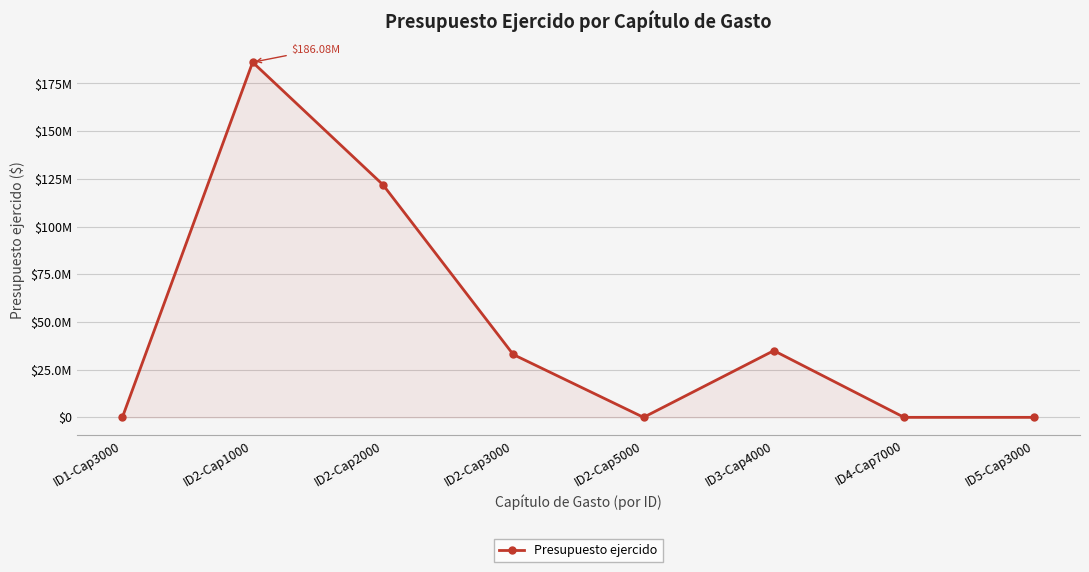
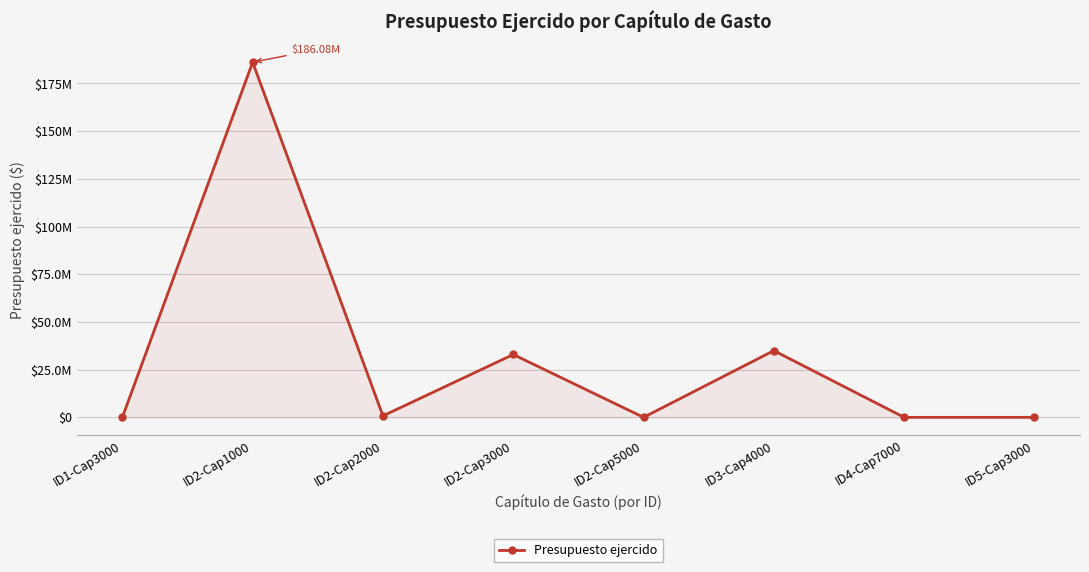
ID2-Cap2000: $122000000 -> $1000000
